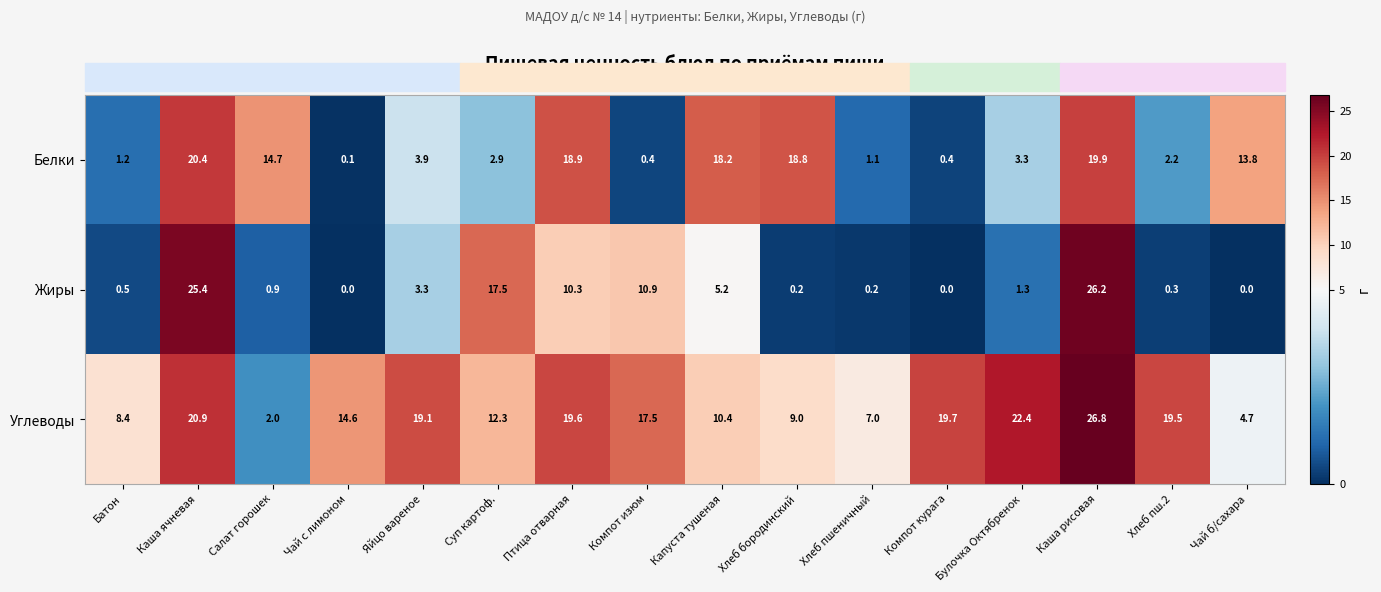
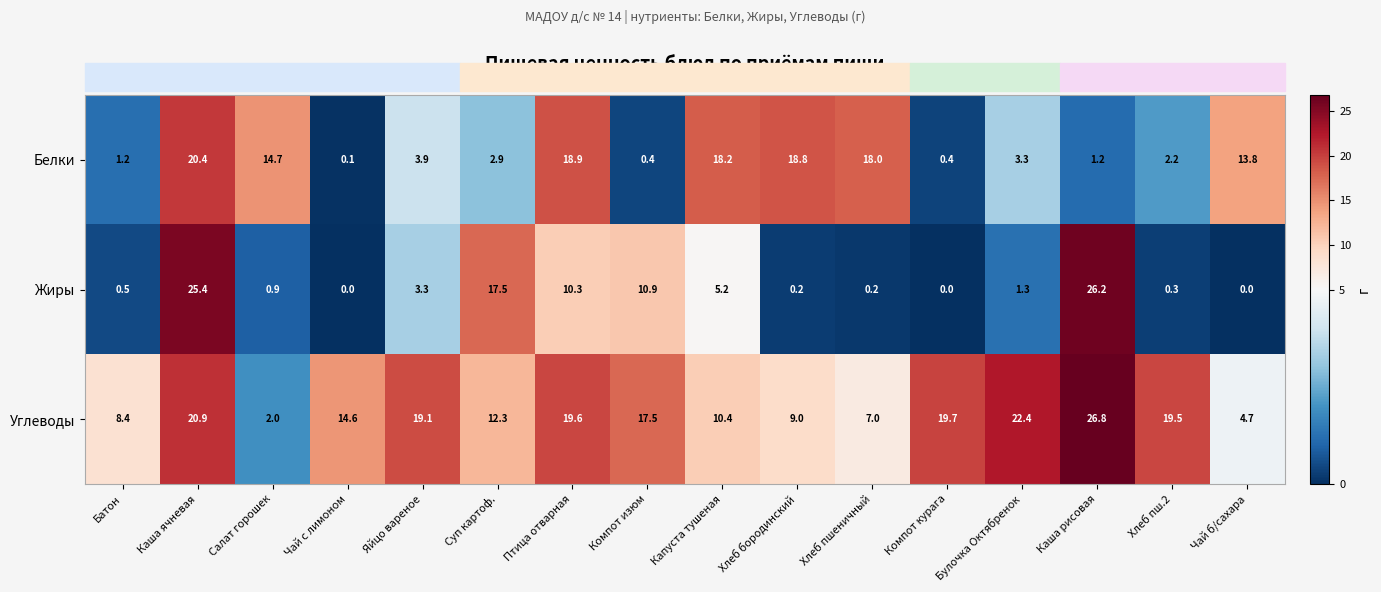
Белки, Хлеб пшеничный: 1.1 -> 18.0
Белки, Каша рисовая: 19.9 -> 1.2
